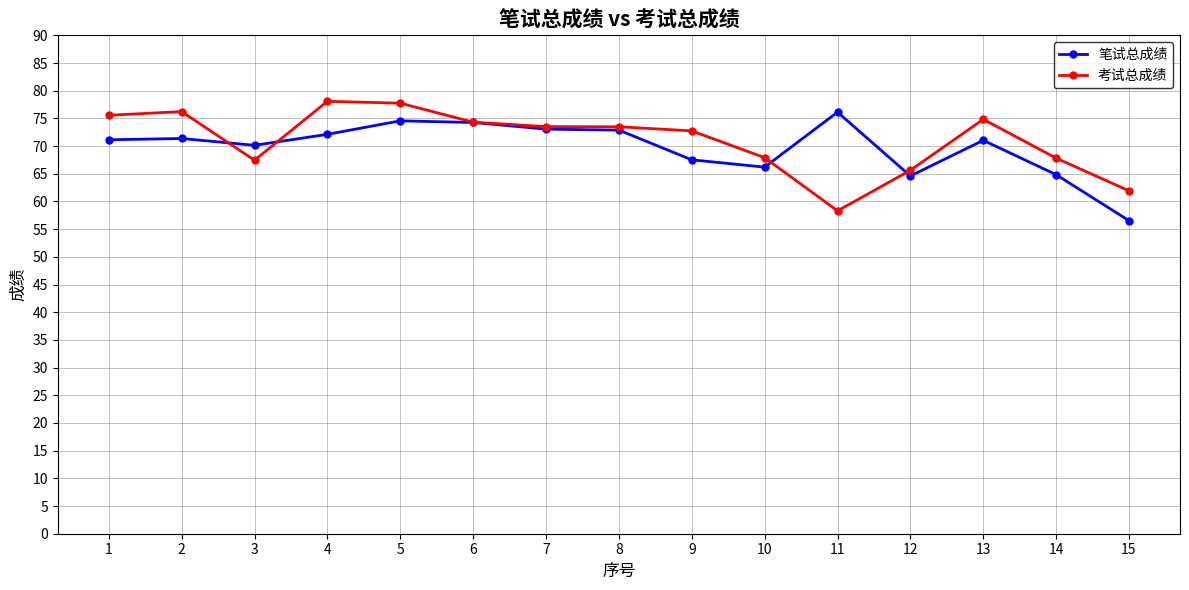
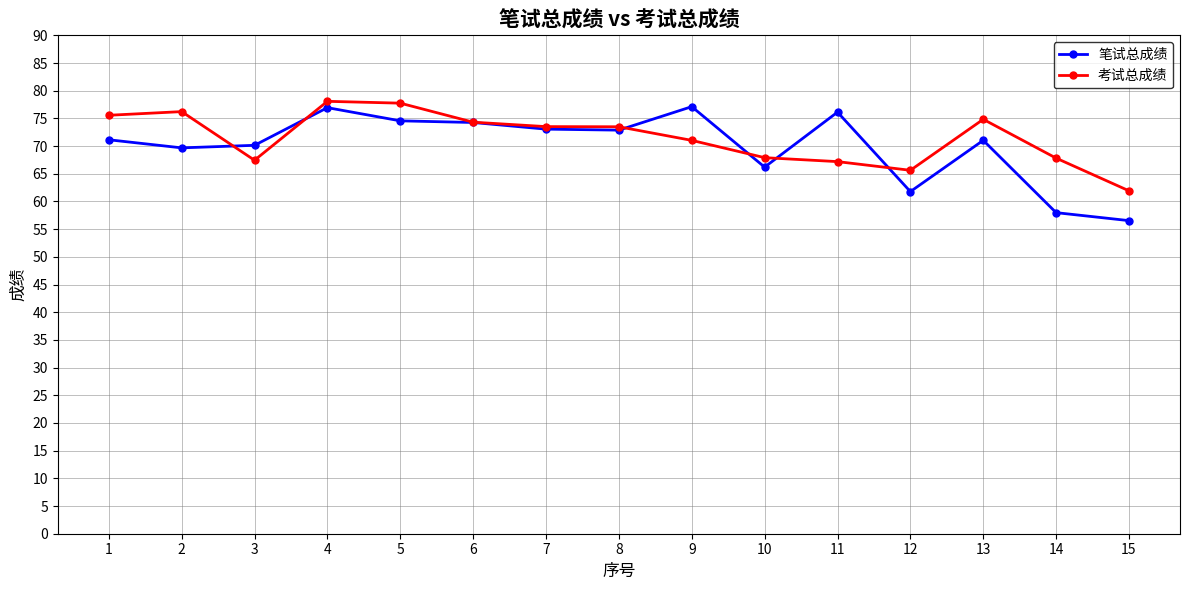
笔试总成绩, 2: 71 -> 70
笔试总成绩, 4: 72 -> 77
笔试总成绩, 9: 68 -> 77
考试总成绩, 9: 73 -> 71
考试总成绩, 11: 58 -> 67
笔试总成绩, 12: 65 -> 62
笔试总成绩, 14: 65 -> 58
